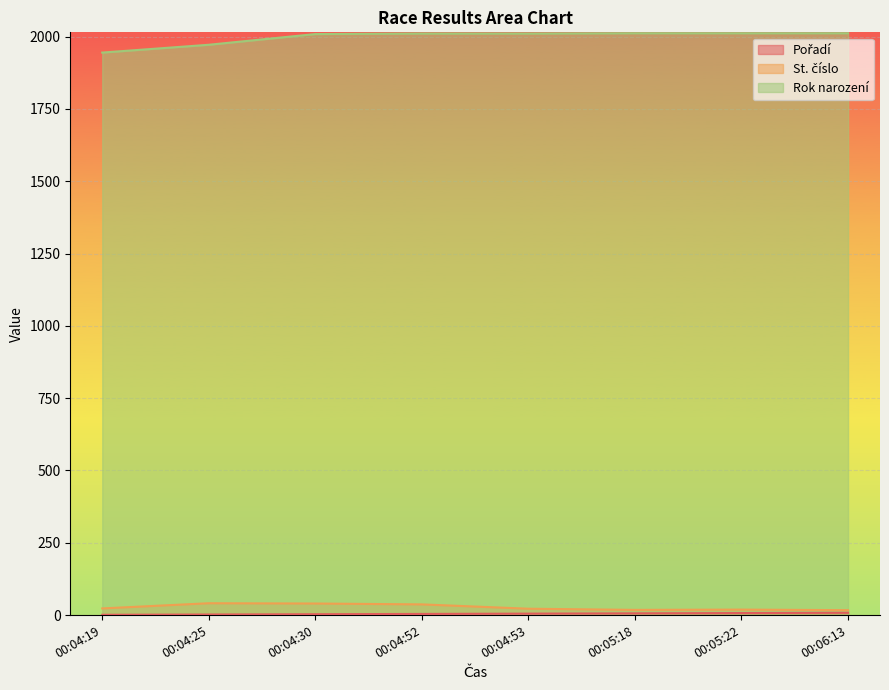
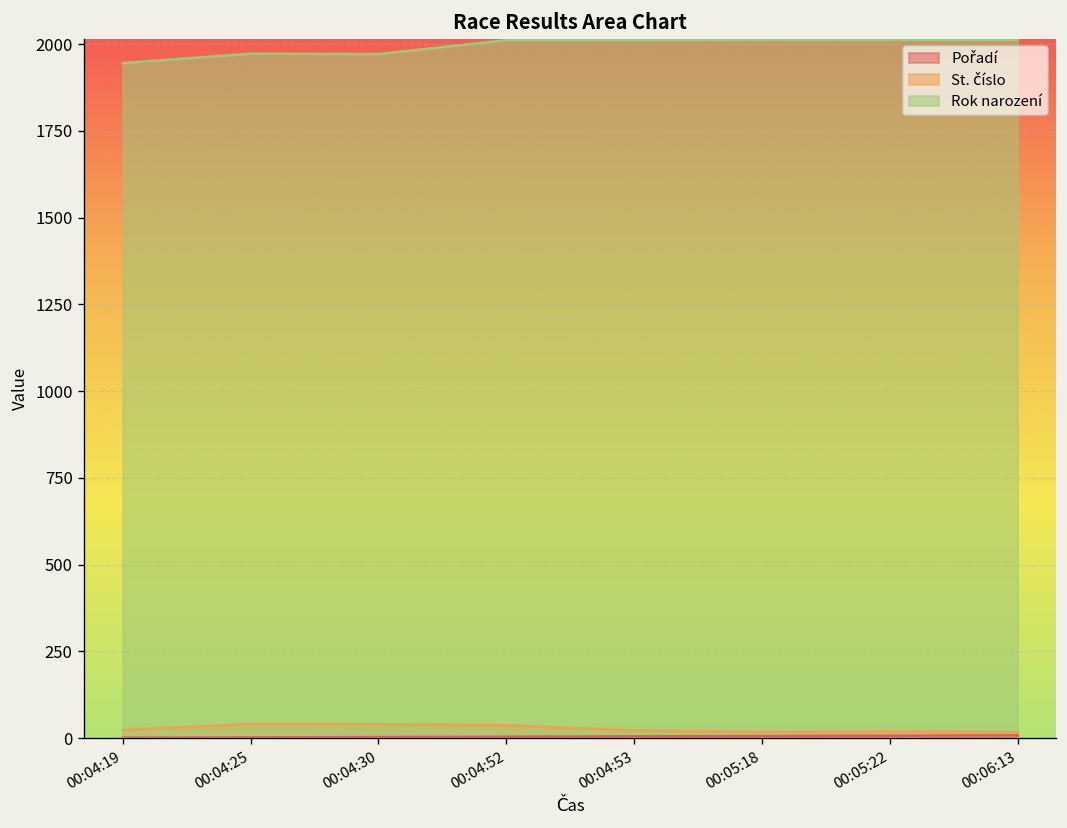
Rok narození, 00:04:30: 2010 -> 1970
